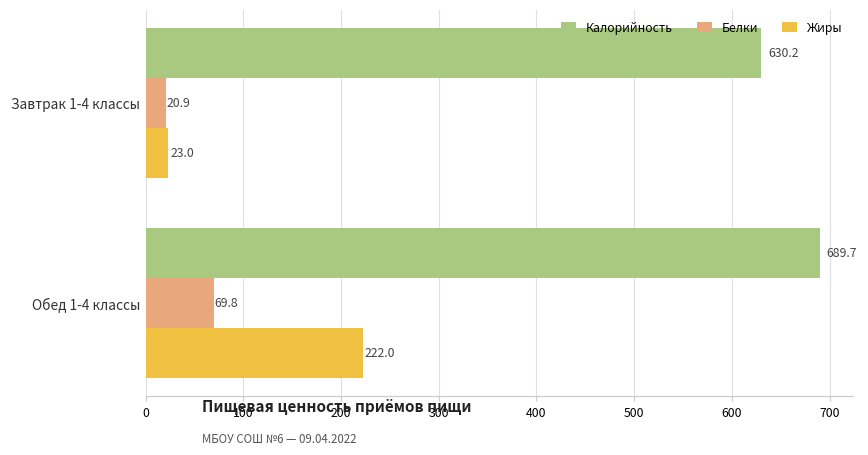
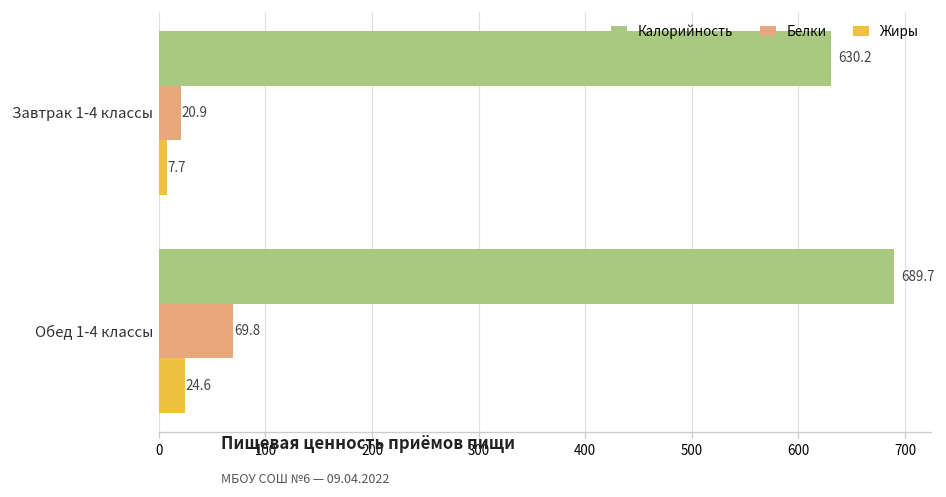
Жиры, Завтрак 1-4 классы: 23.0 -> 7.7
Жиры, Обед 1-4 классы: 222.0 -> 24.6
